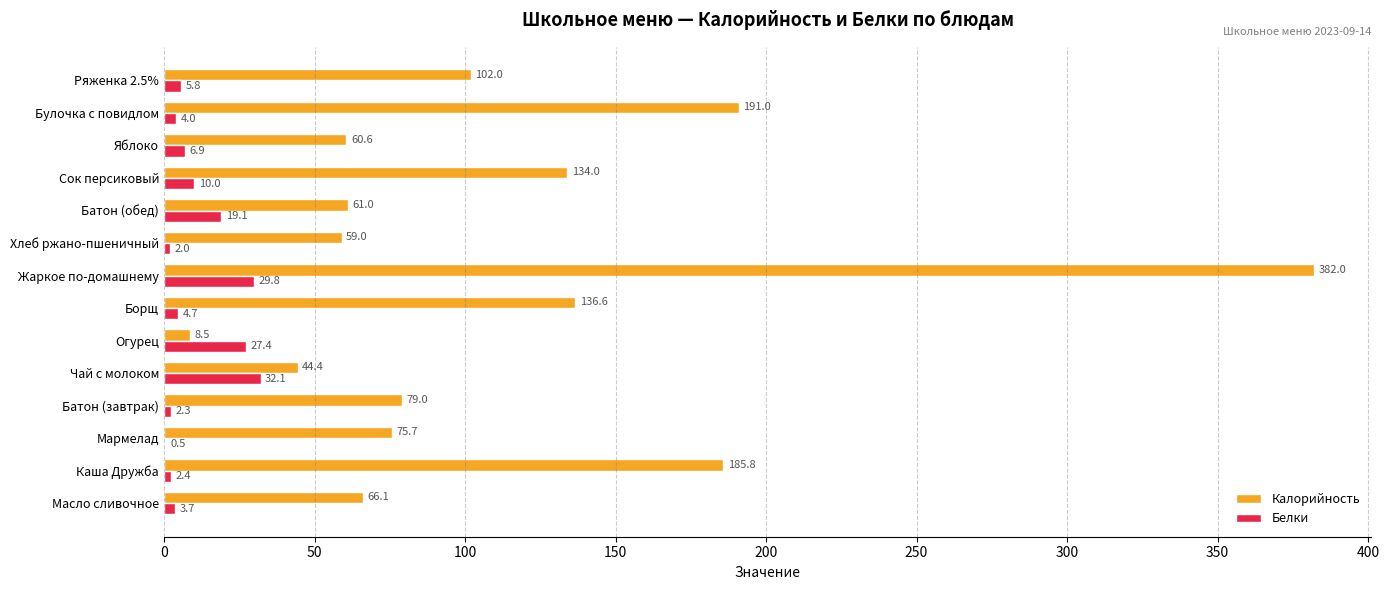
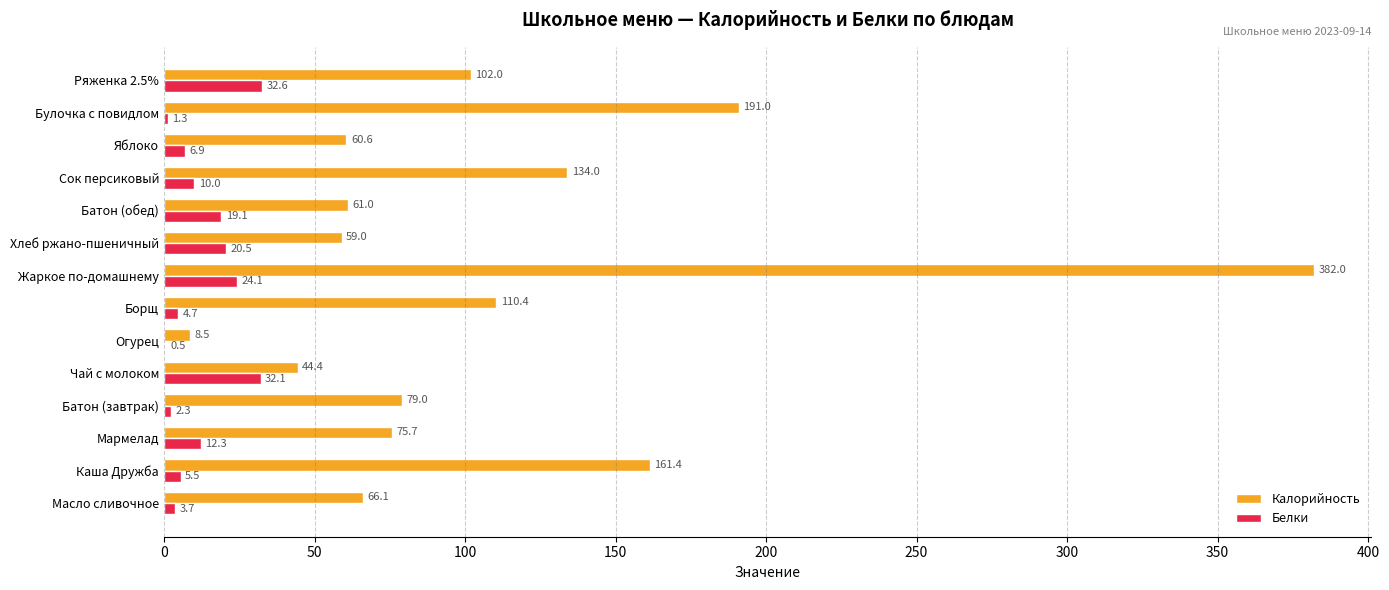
Белки, Ряженка 2.5%: 5.8 -> 32.6
Белки, Булочка с повидлом: 4.0 -> 1.3
Белки, Хлеб ржано-пшеничный: 2.0 -> 20.5
Белки, Жаркое по-домашнему: 29.8 -> 24.1
Калорийность, Борщ: 136.6 -> 110.4
Белки, Огурец: 27.4 -> 0.5
Белки, Мармелад: 0.5 -> 12.3
Калорийность, Каша Дружба: 185.8 -> 161.4
Белки, Каша Дружба: 2.4 -> 5.5
